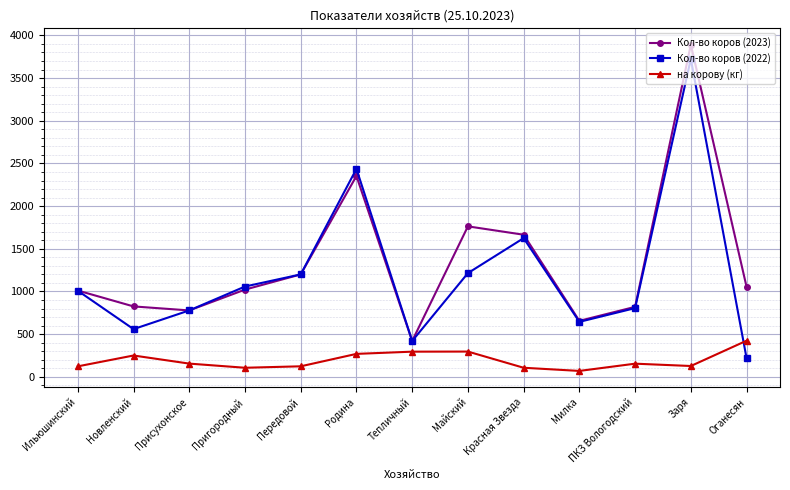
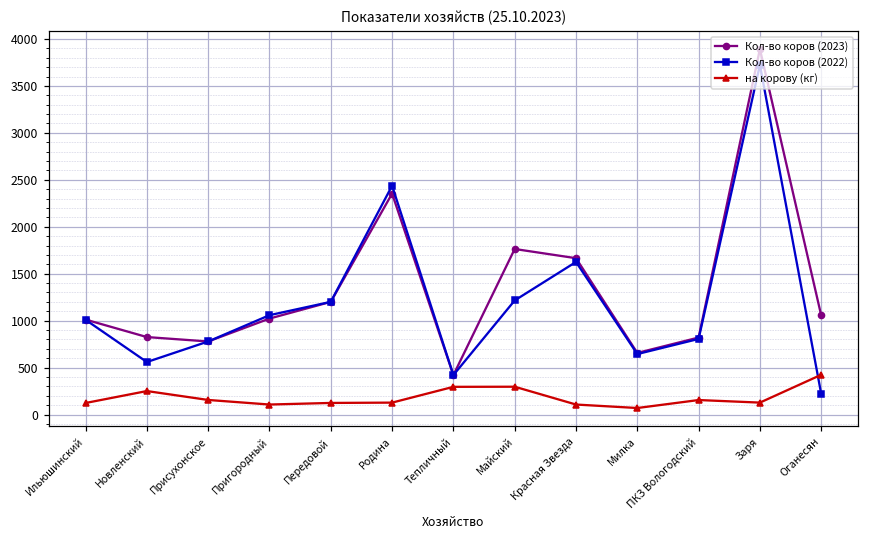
на корову (кг), Родина: 300 -> 100
